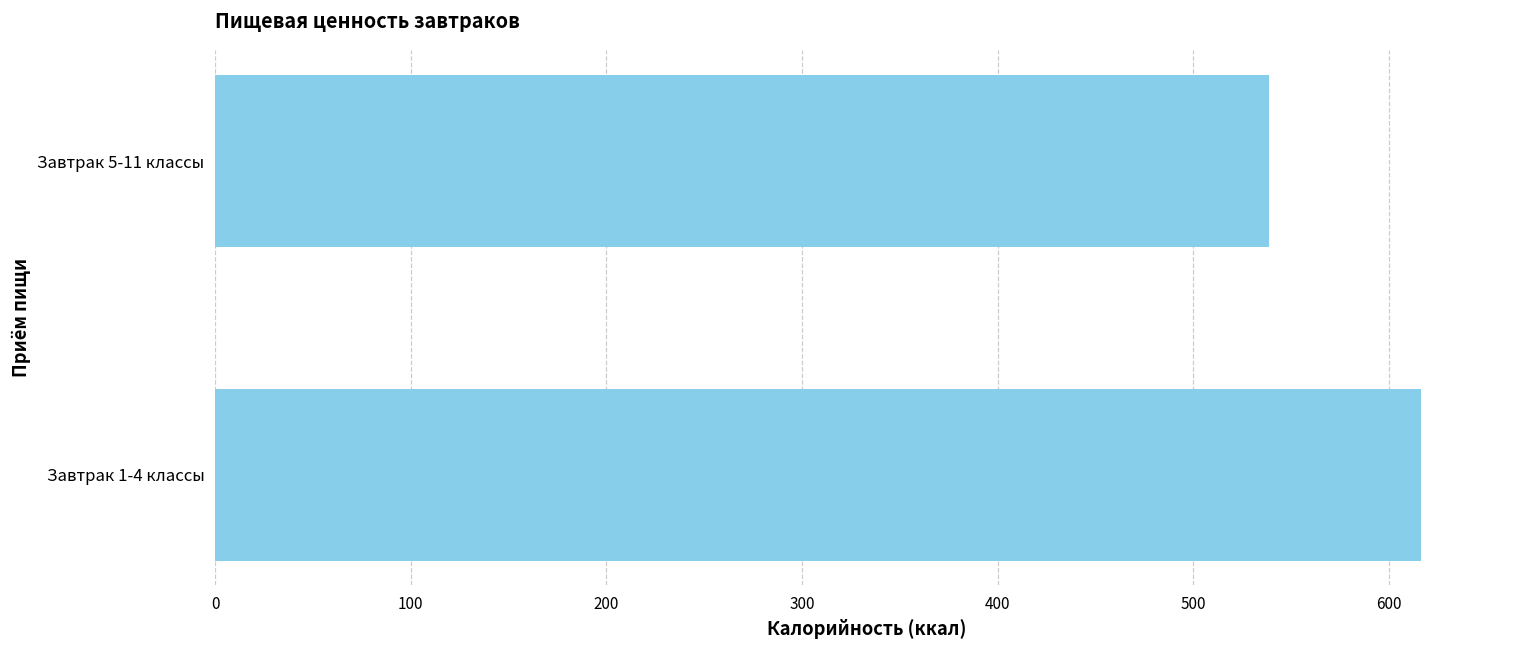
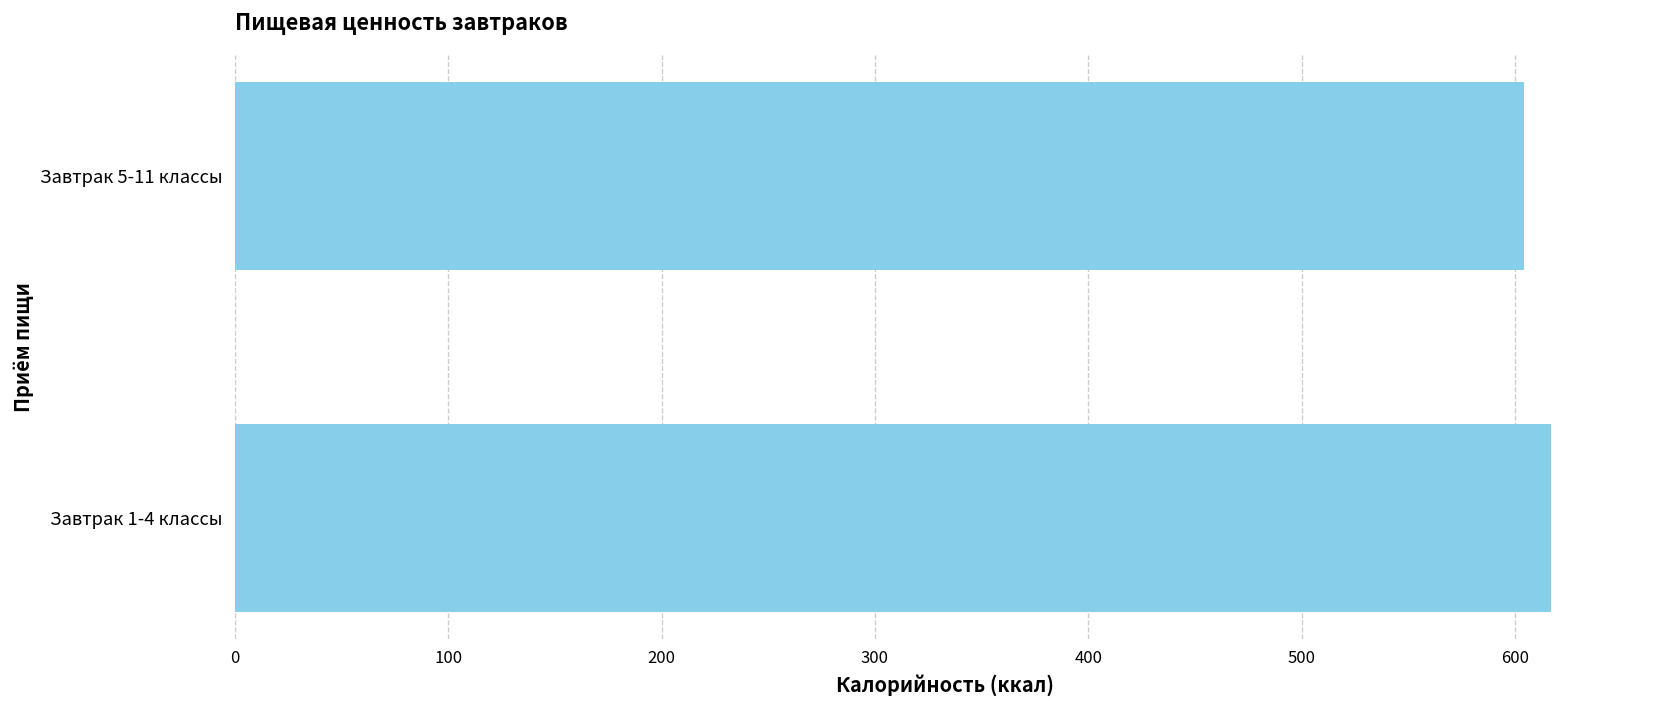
Завтрак 5-11 классы: 539 -> 604
